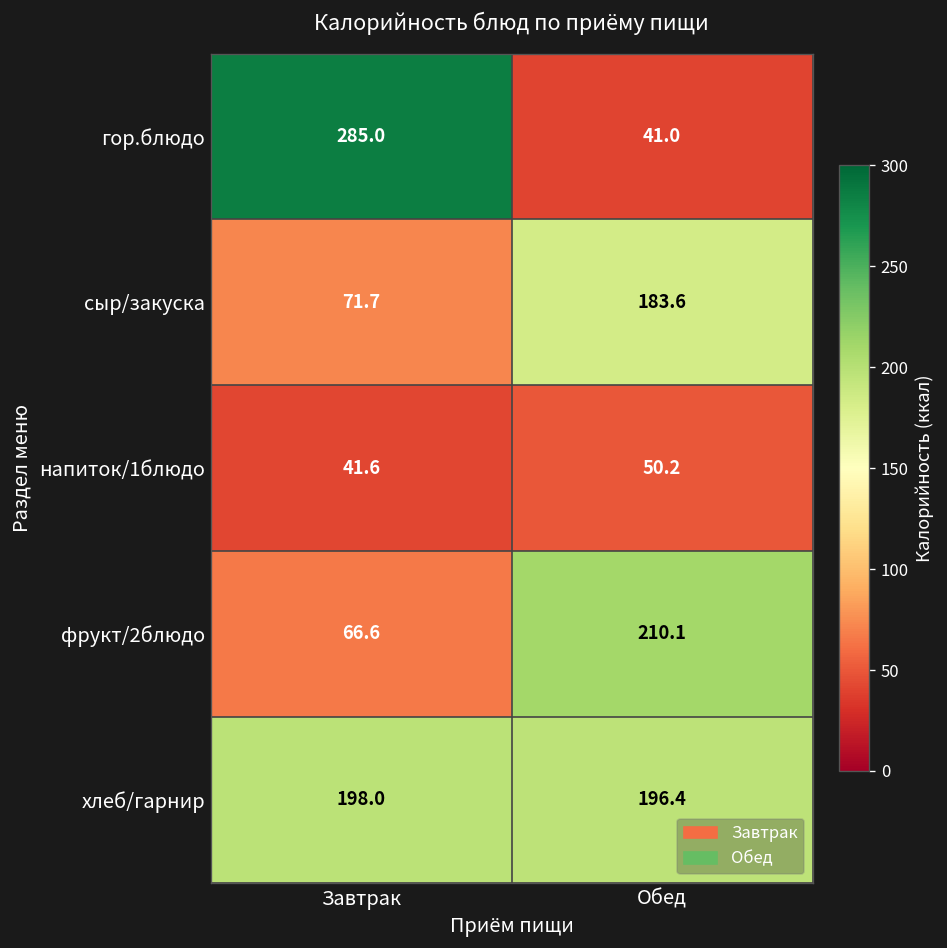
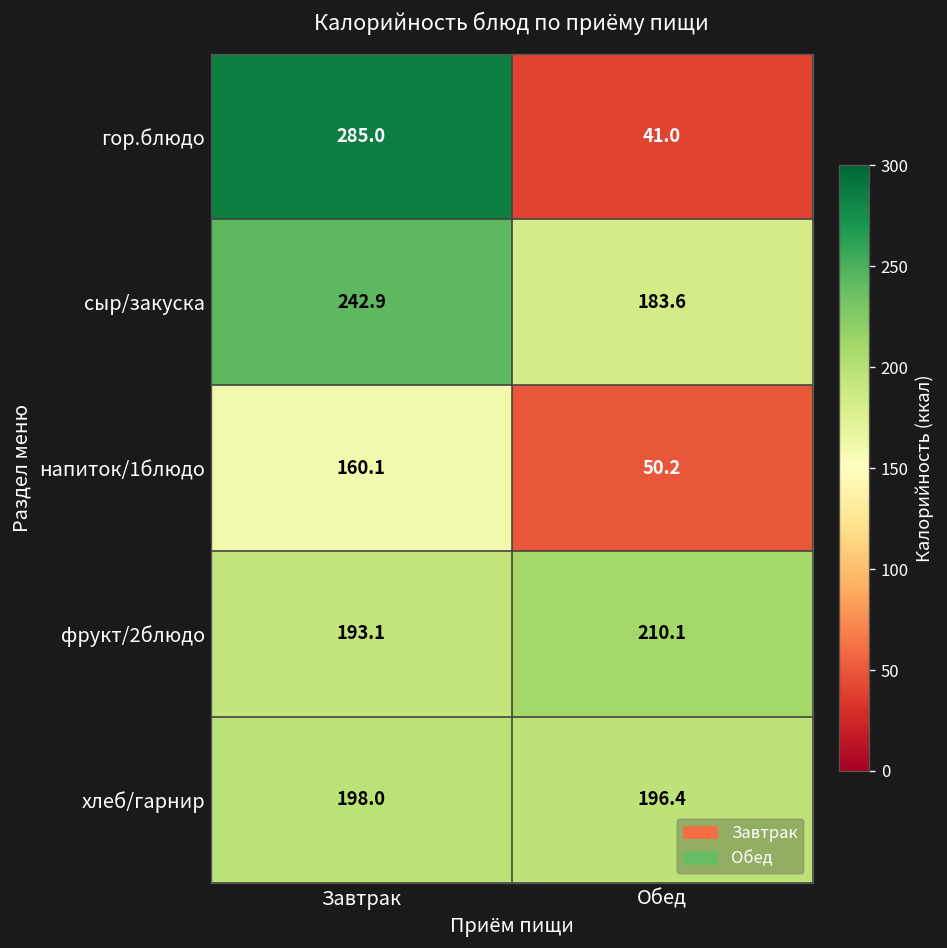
сыр/закуска, Завтрак: 71.7 -> 242.9
напиток/1блюдо, Завтрак: 41.6 -> 160.1
фрукт/2блюдо, Завтрак: 66.6 -> 193.1
